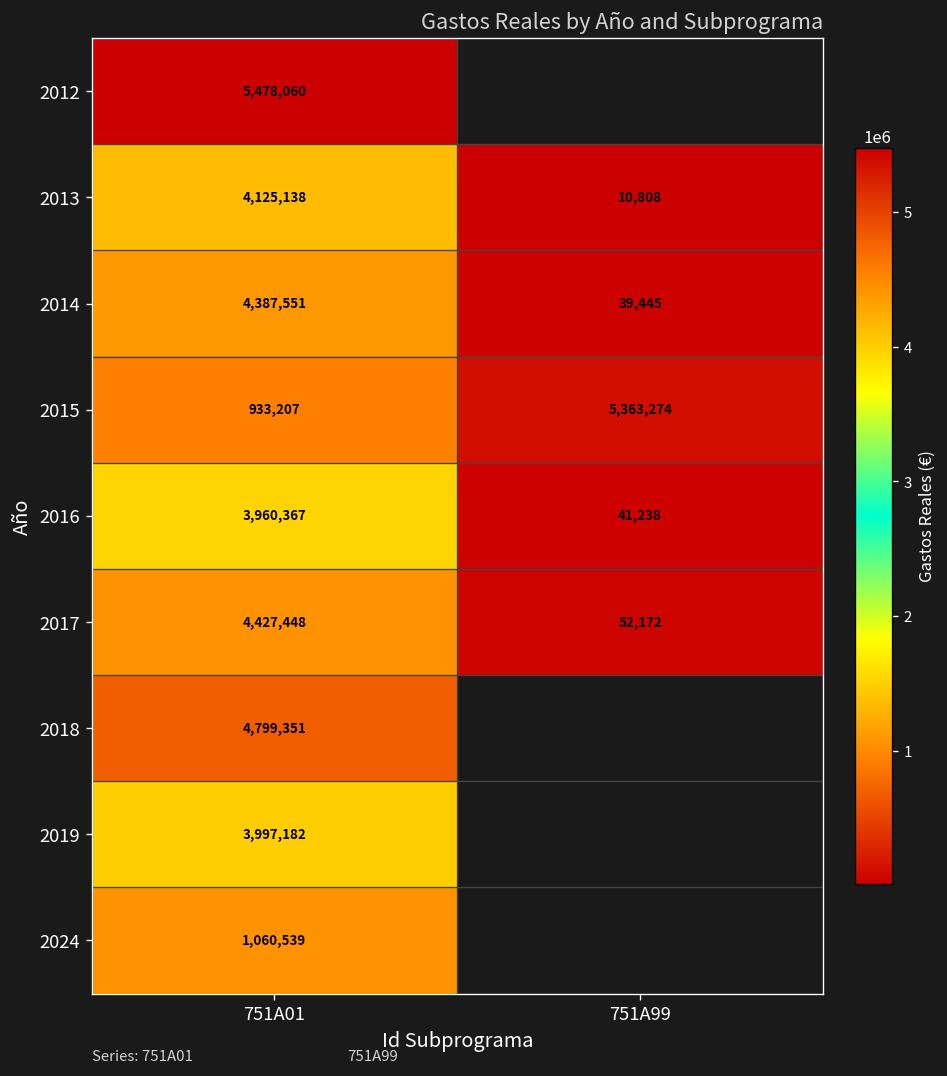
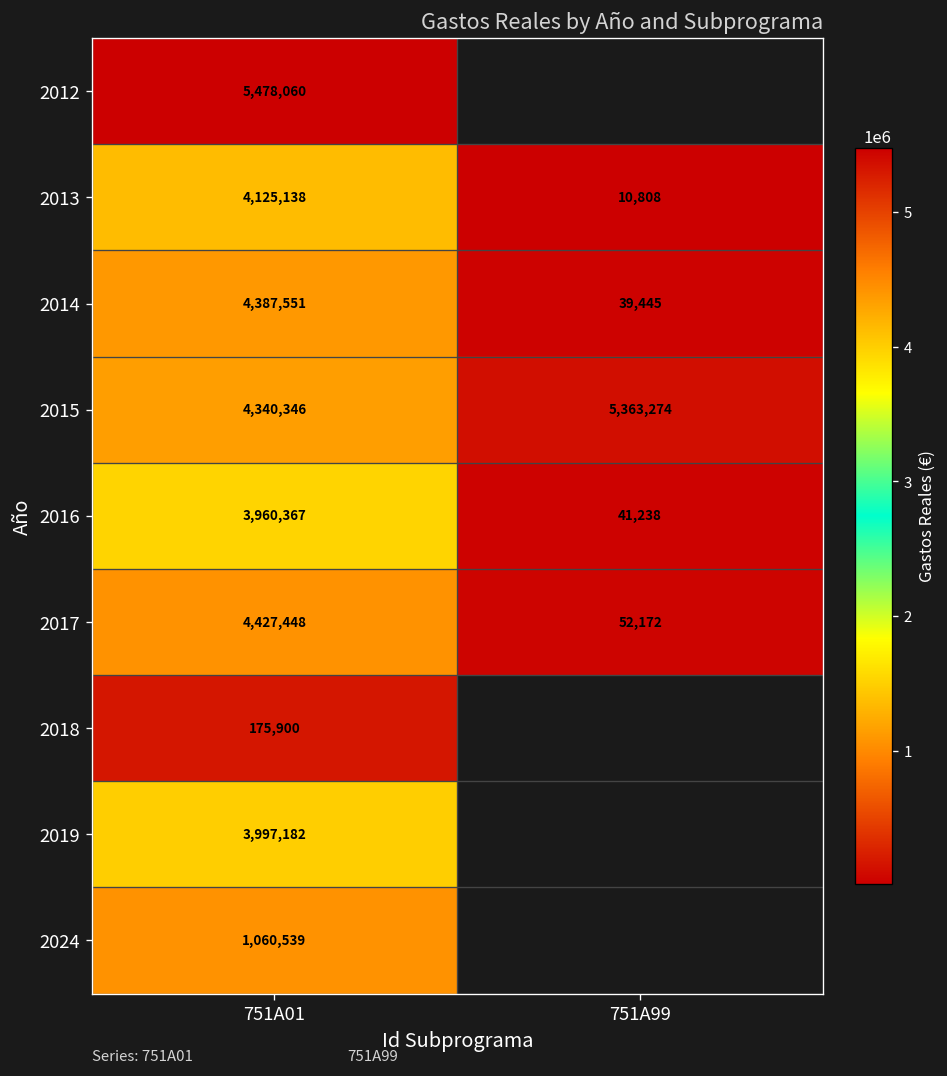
2015, 751A01: 933,207 -> 4,340,346
2018, 751A01: 4,799,351 -> 175,900
